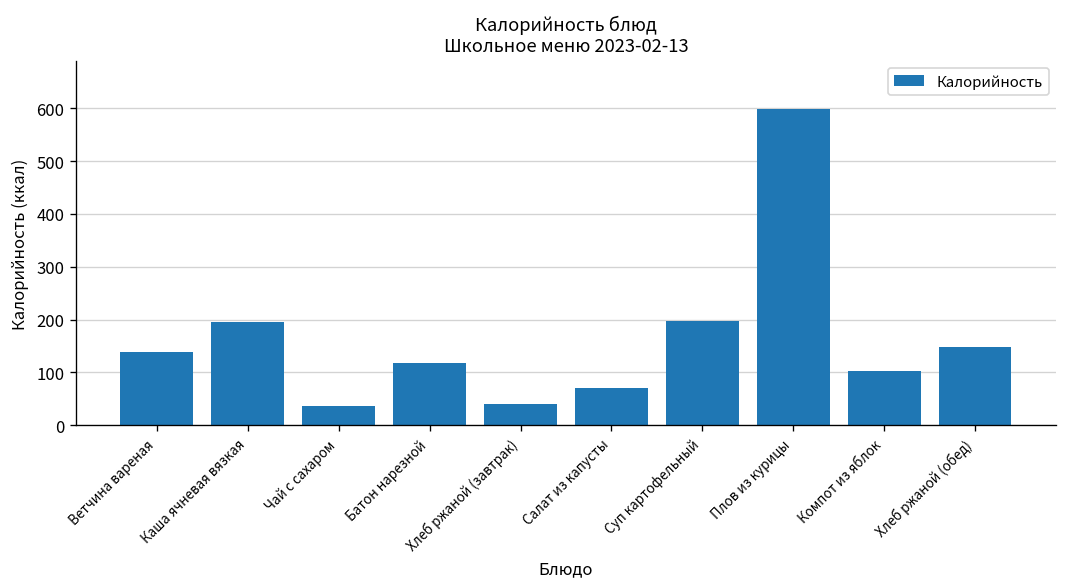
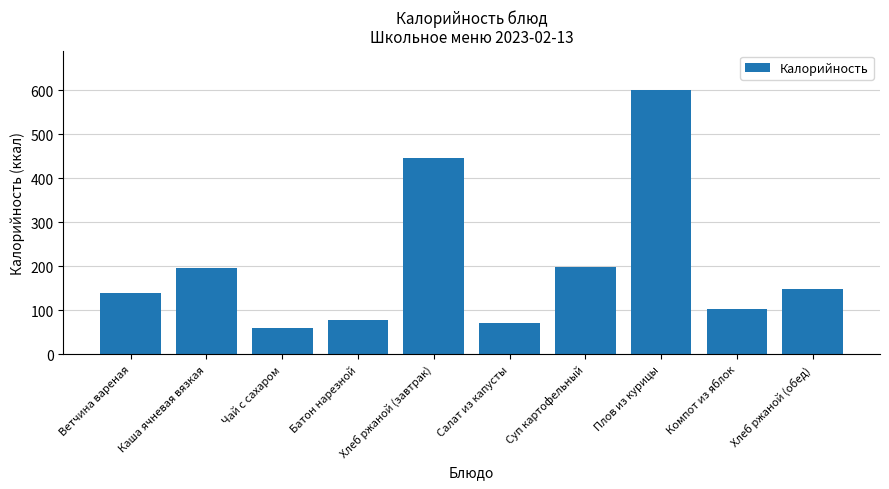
Чай с сахаром: 40 -> 60
Батон нарезной: 120 -> 80
Хлеб ржаной (завтрак): 40 -> 450
